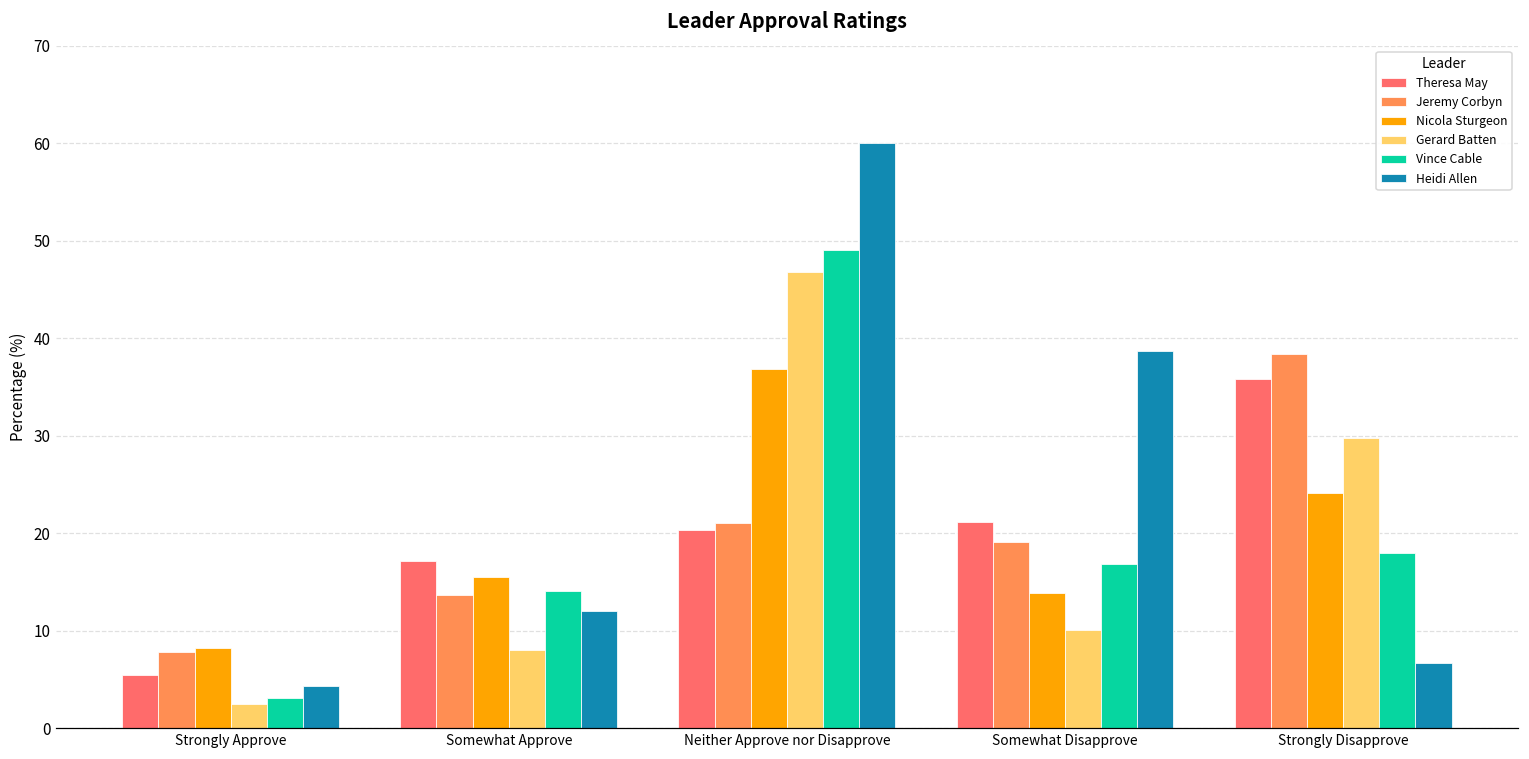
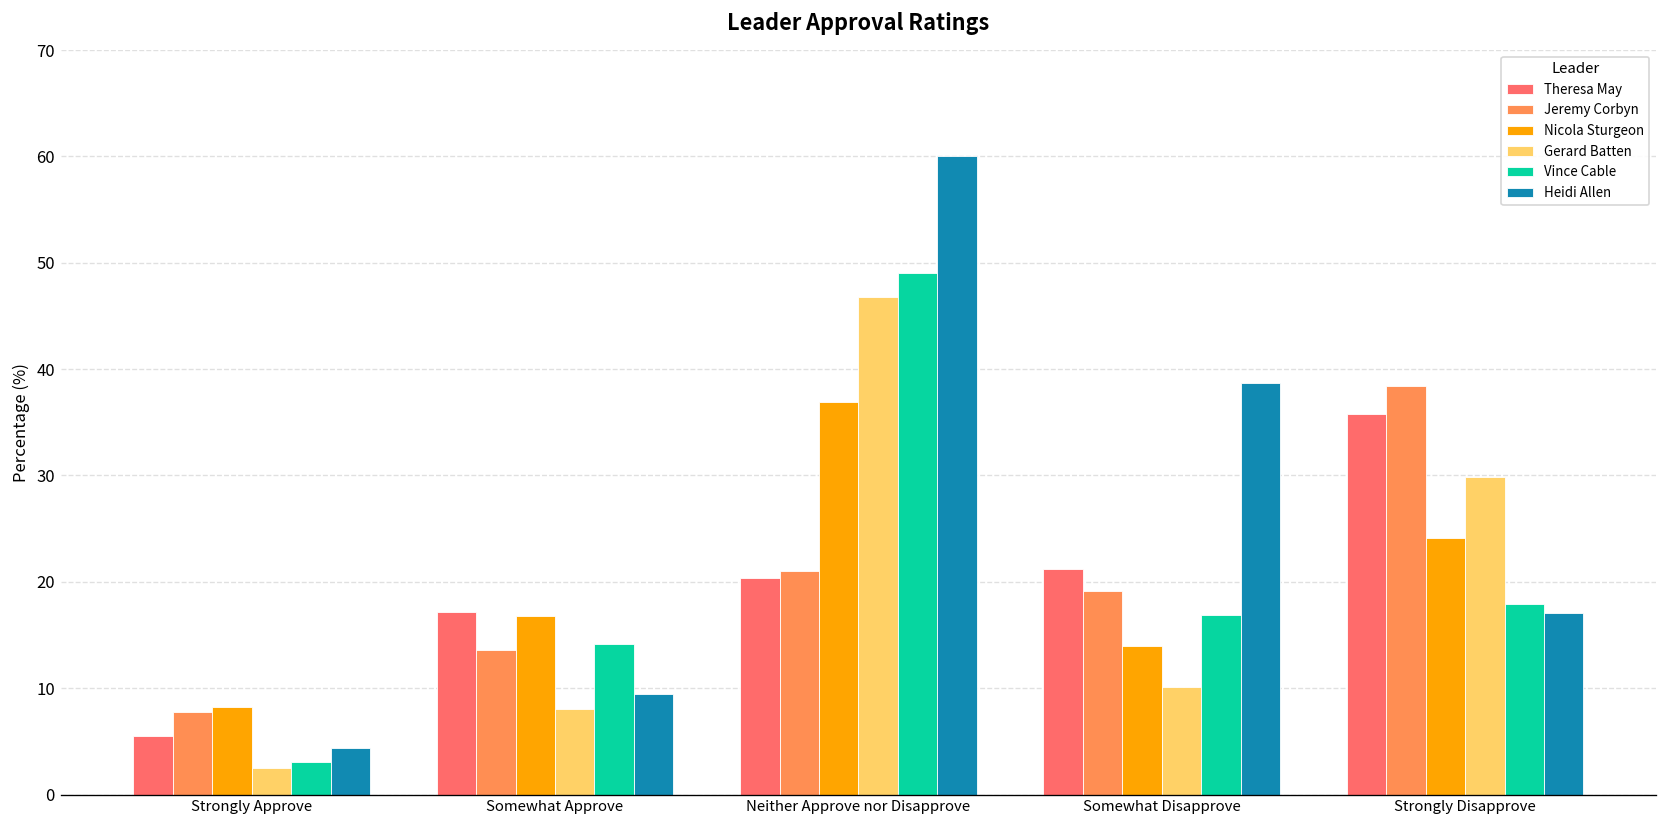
Nicola Sturgeon, Somewhat Approve: 16 -> 17
Heidi Allen, Somewhat Approve: 12 -> 9
Heidi Allen, Strongly Disapprove: 7 -> 17
